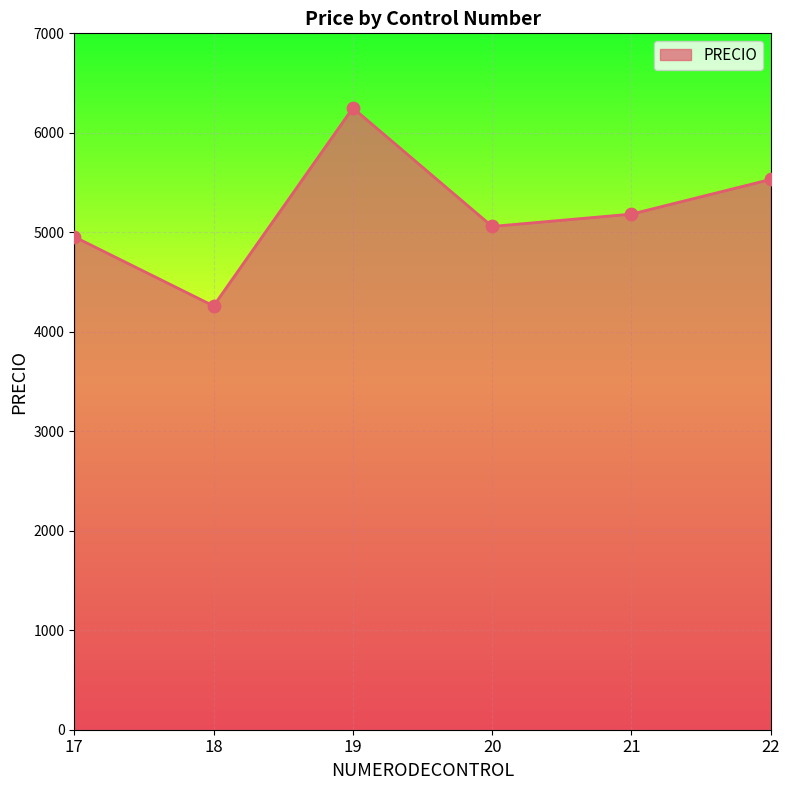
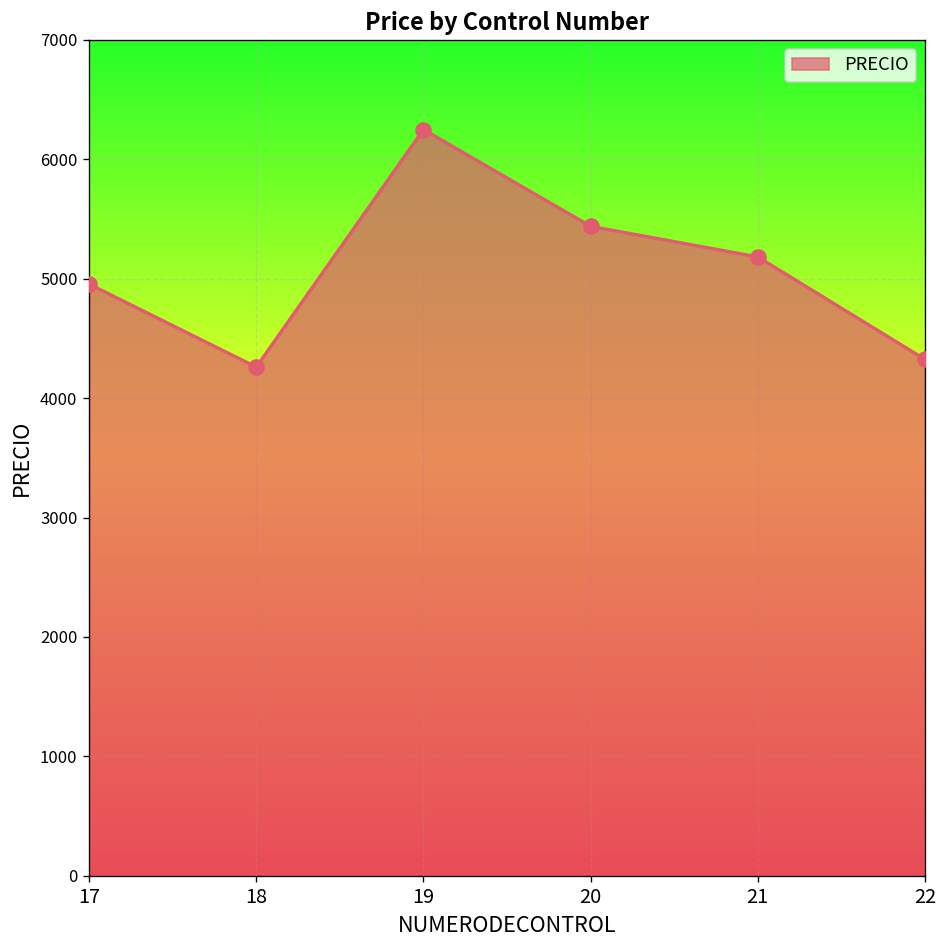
20: 5100 -> 5400
22: 5500 -> 4300
